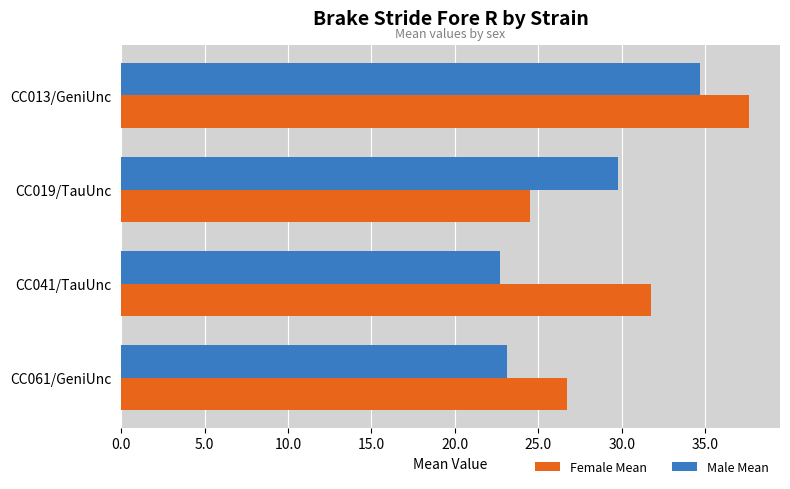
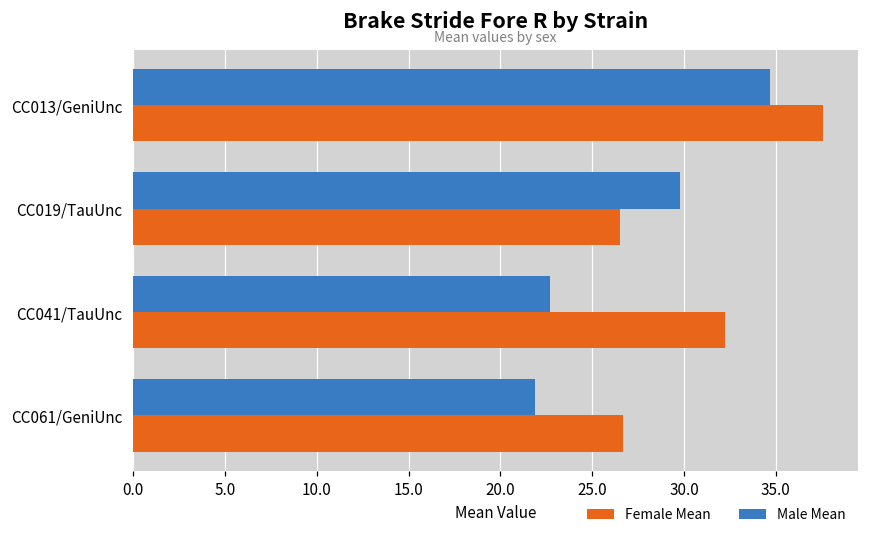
Female Mean, CC019/TauUnc: 24.5 -> 26.5
Female Mean, CC041/TauUnc: 31.8 -> 32.2
Male Mean, CC061/GeniUnc: 23.2 -> 21.9
